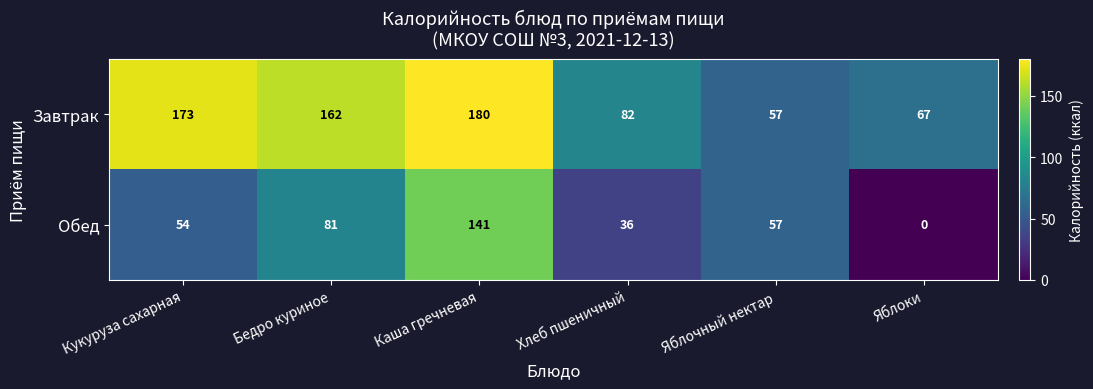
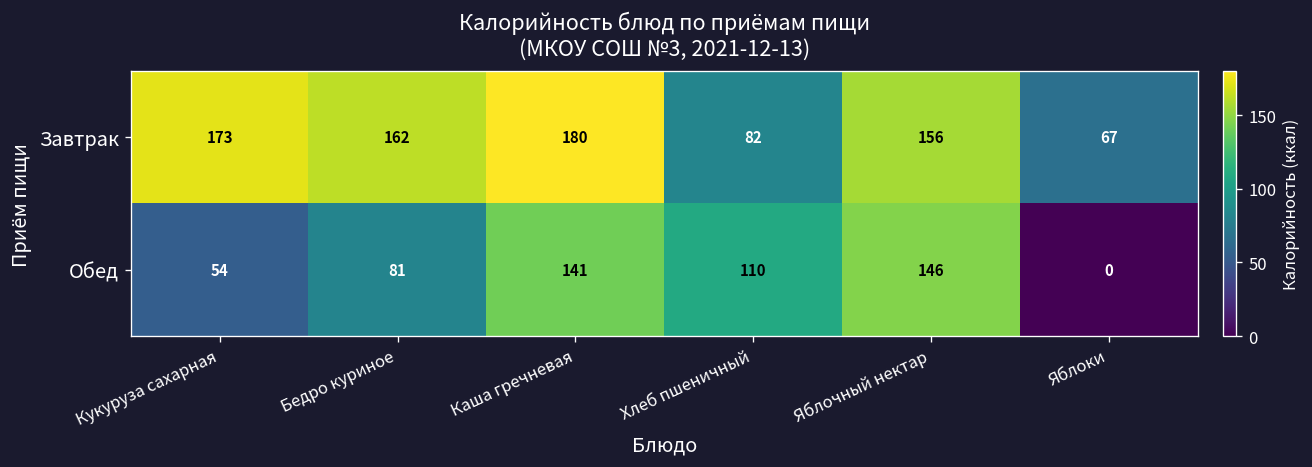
Завтрак, Яблочный нектар: 57 -> 156
Обед, Хлеб пшеничный: 36 -> 110
Обед, Яблочный нектар: 57 -> 146
